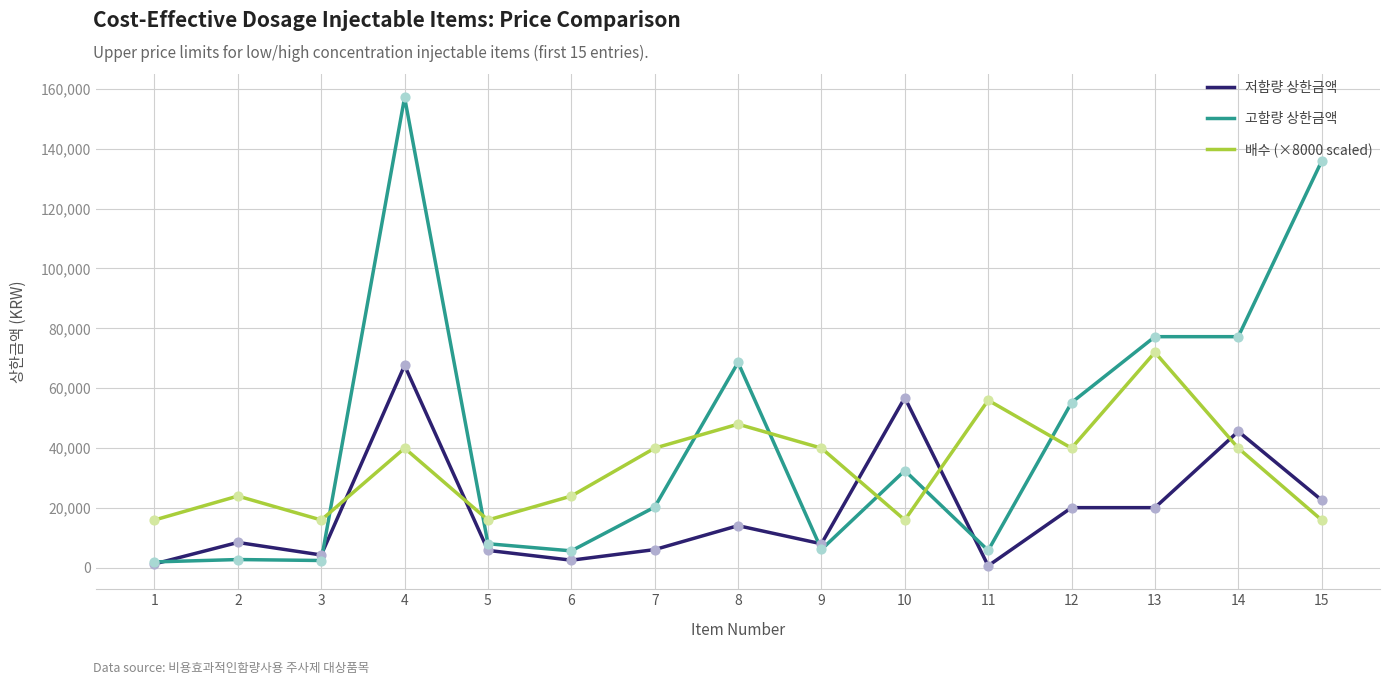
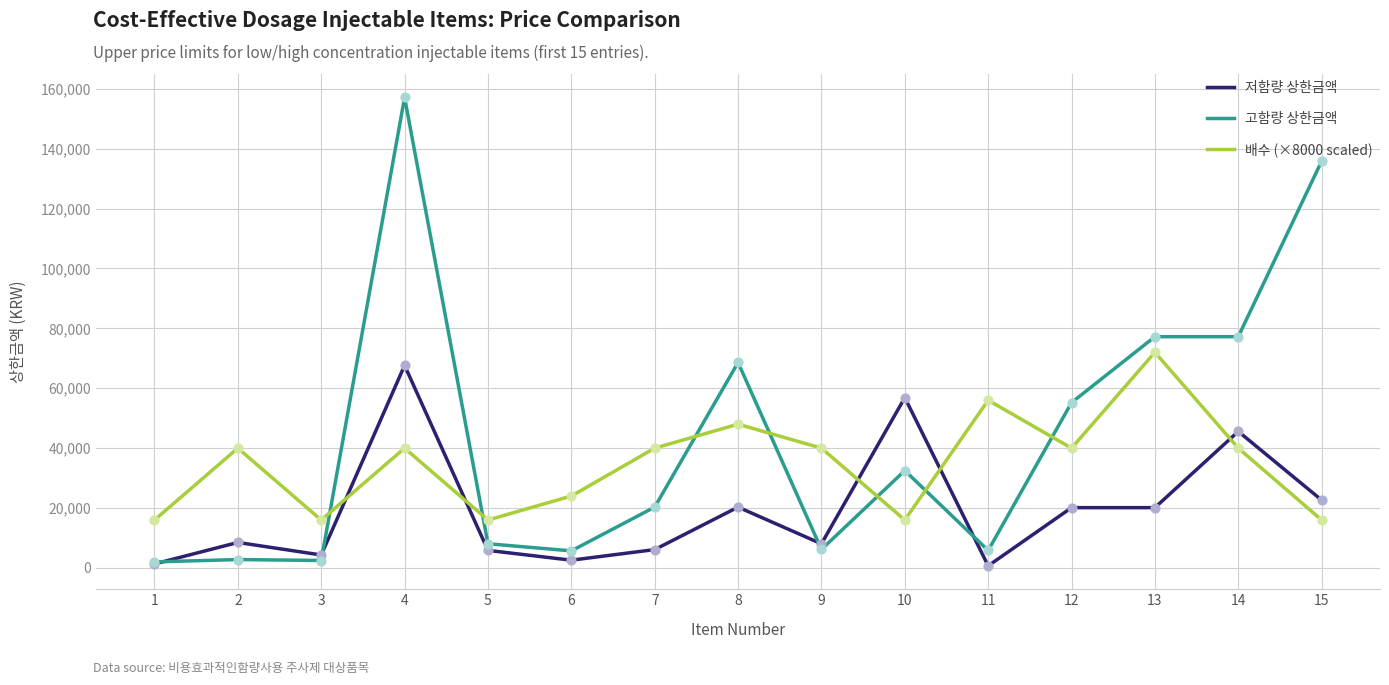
배수 (×8000 scaled), 2: 24,000 -> 40,000
저함량 상한금액, 8: 14,000 -> 20,000
